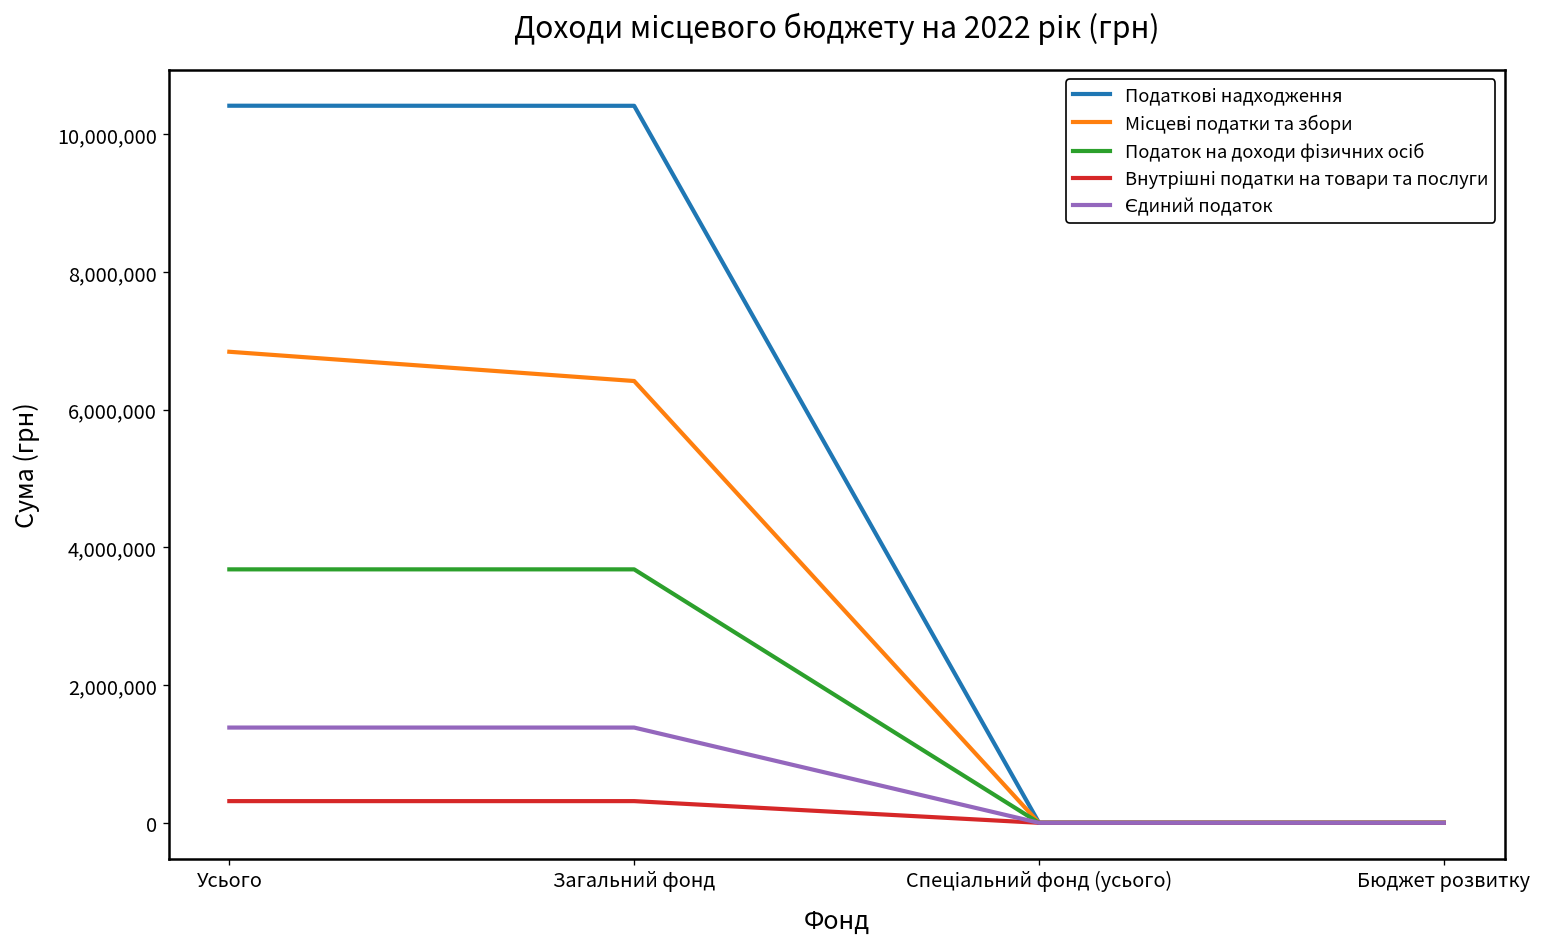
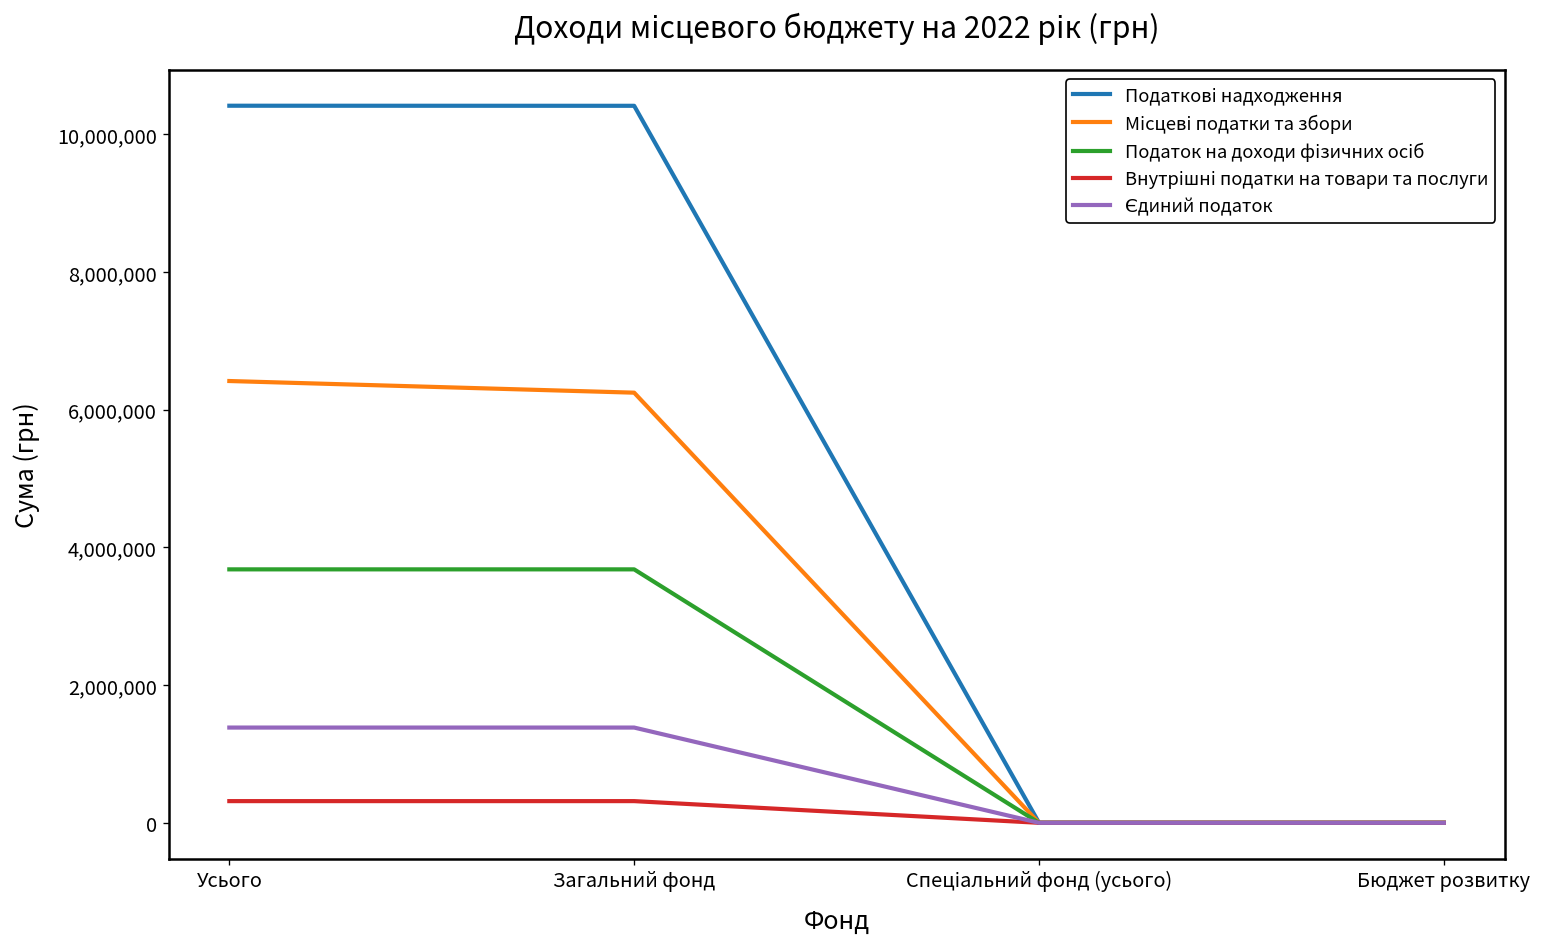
Місцеві податки та збори, Усього: 6,800,000 -> 6,400,000
Місцеві податки та збори, Загальний фонд: 6,400,000 -> 6,200,000
